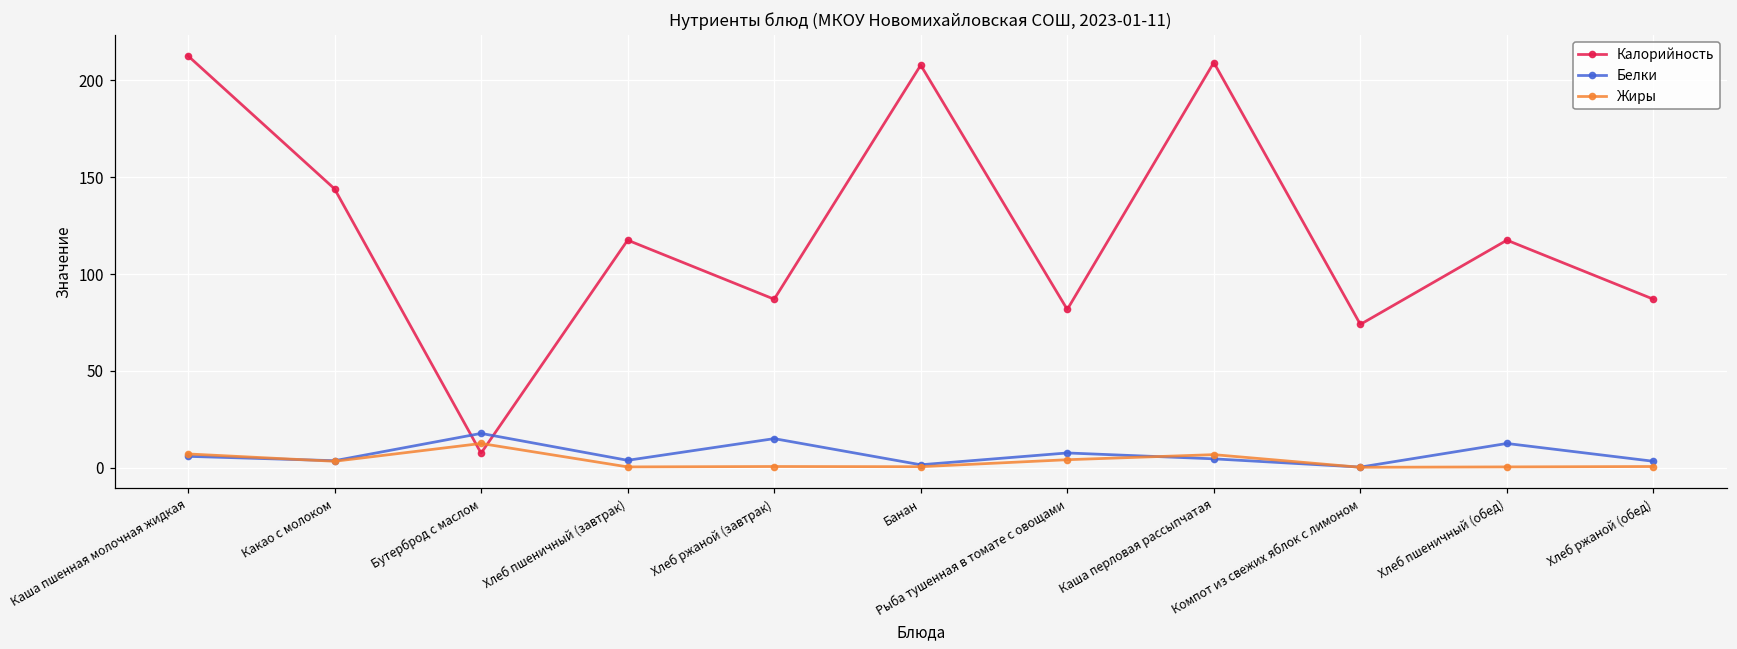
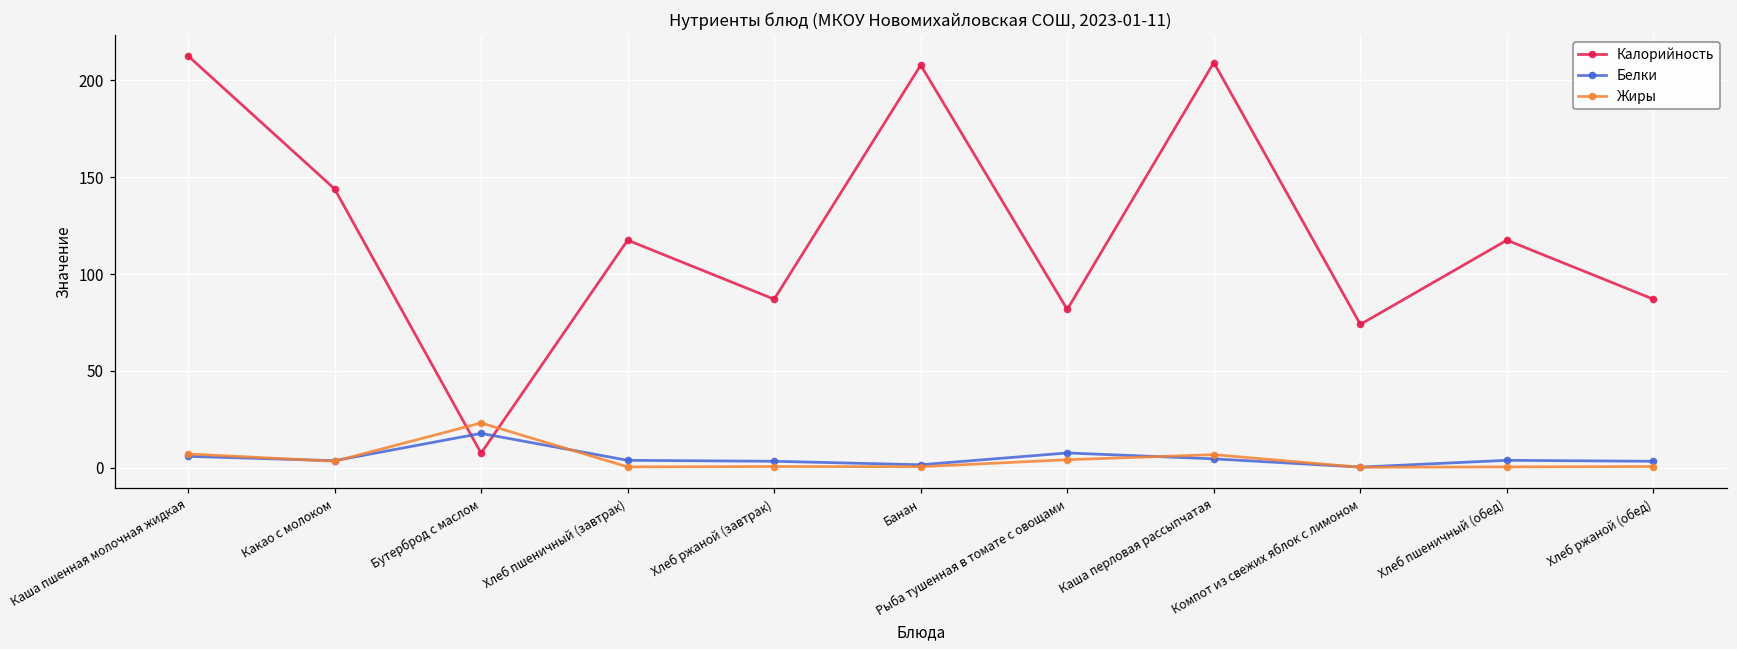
Жиры, Бутерброд с маслом: 13 -> 23
Белки, Хлеб ржаной (завтрак): 15 -> 3
Белки, Хлеб пшеничный (обед): 13 -> 4
